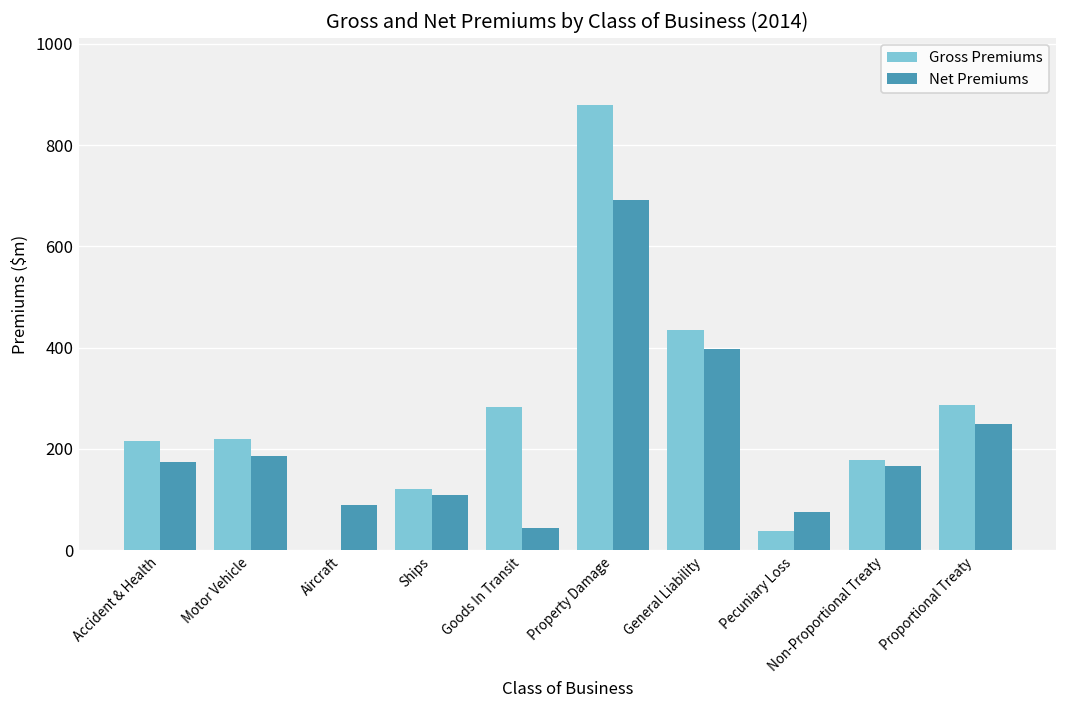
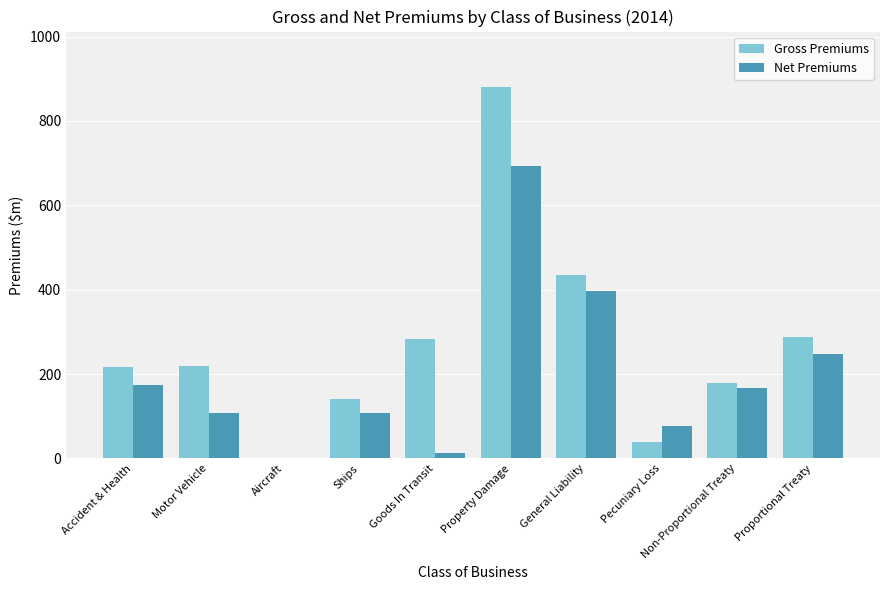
Net Premiums, Motor Vehicle: 190 -> 110
Net Premiums, Aircraft: 90 -> 0
Gross Premiums, Ships: 120 -> 140
Net Premiums, Goods In Transit: 40 -> 10
